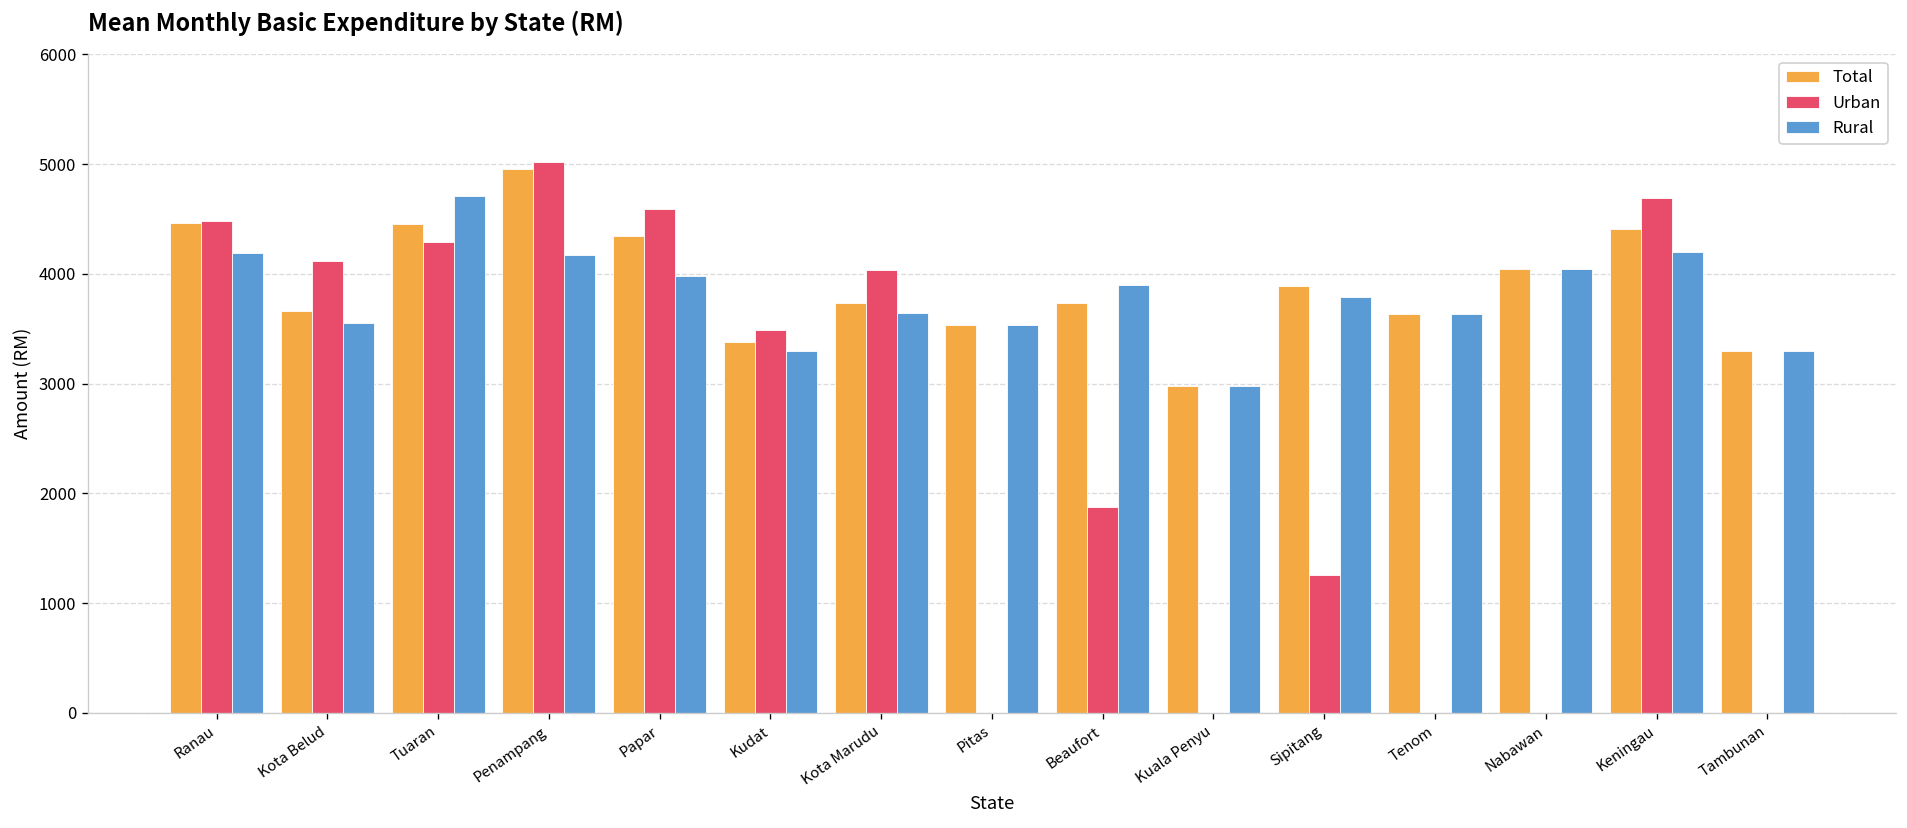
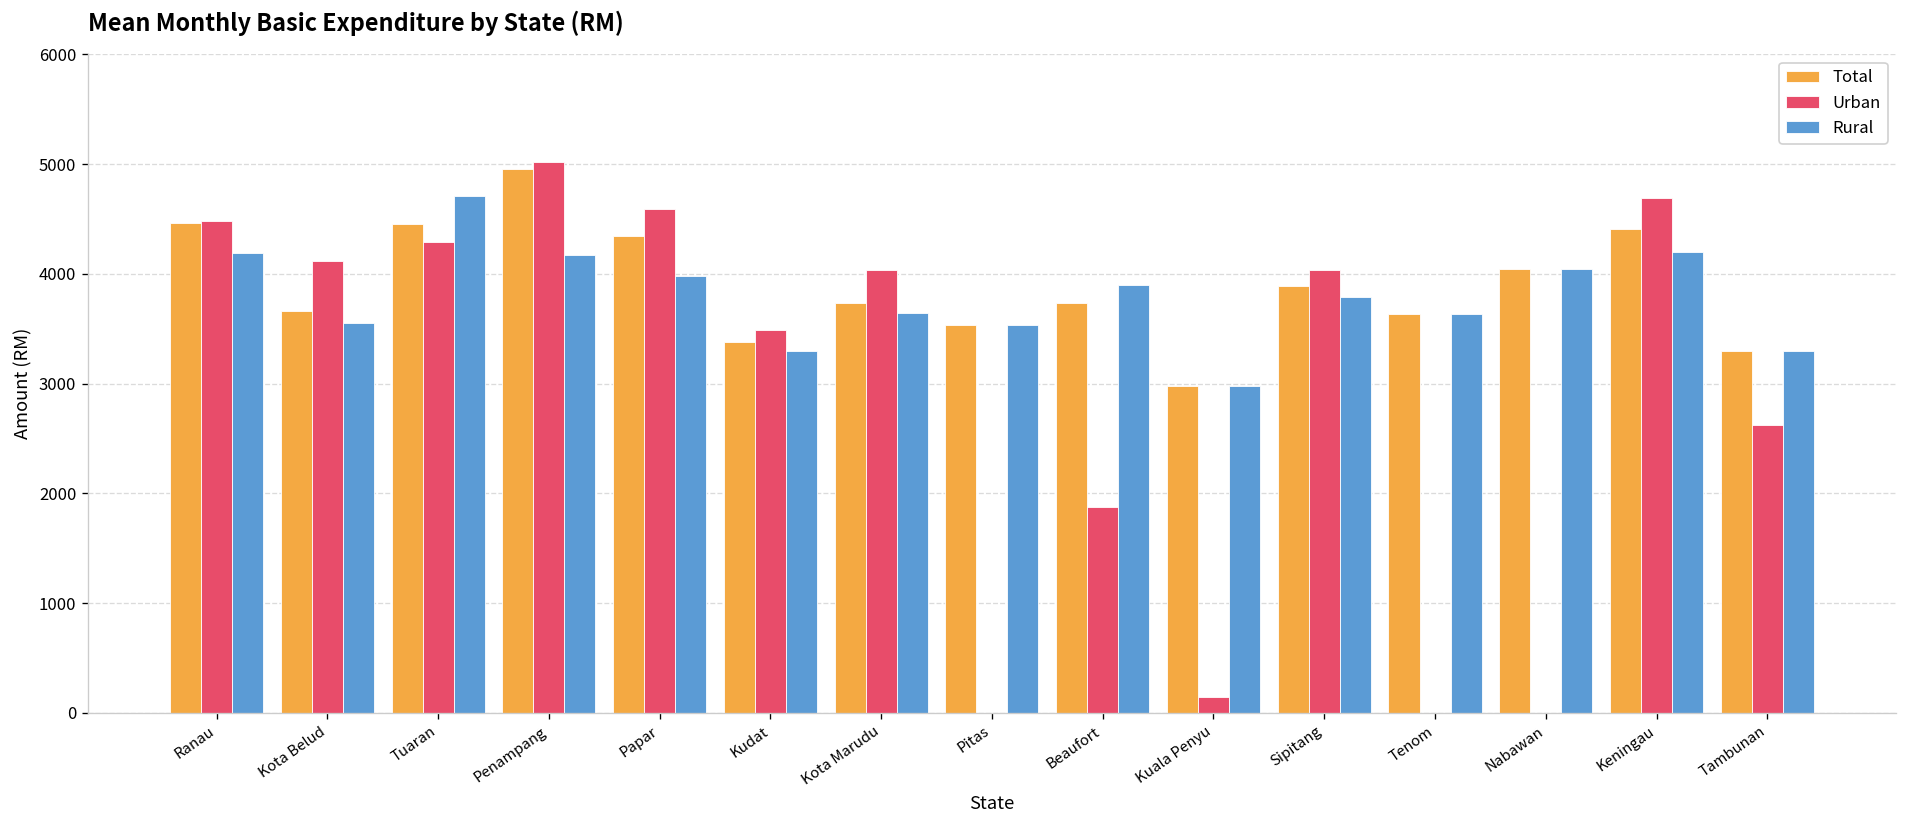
Urban, Kuala Penyu: 0 -> 100
Urban, Sipitang: 1300 -> 4000
Urban, Tambunan: 0 -> 2600
